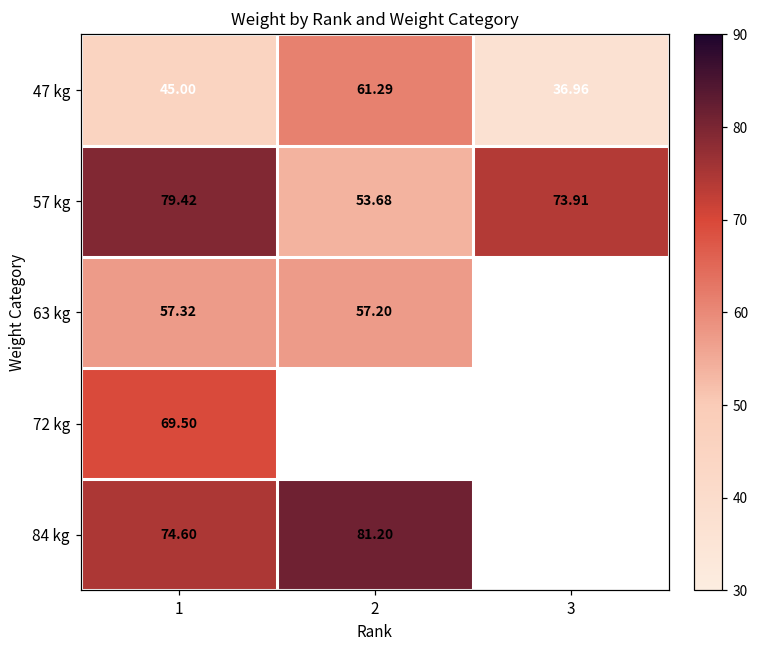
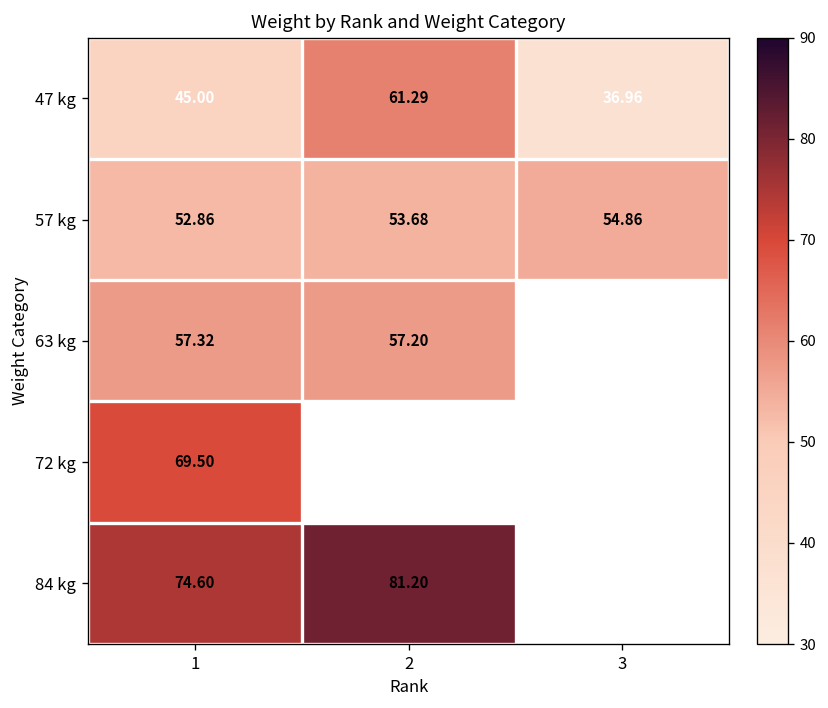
57 kg, 1: 79.42 -> 52.86
57 kg, 3: 73.91 -> 54.86
